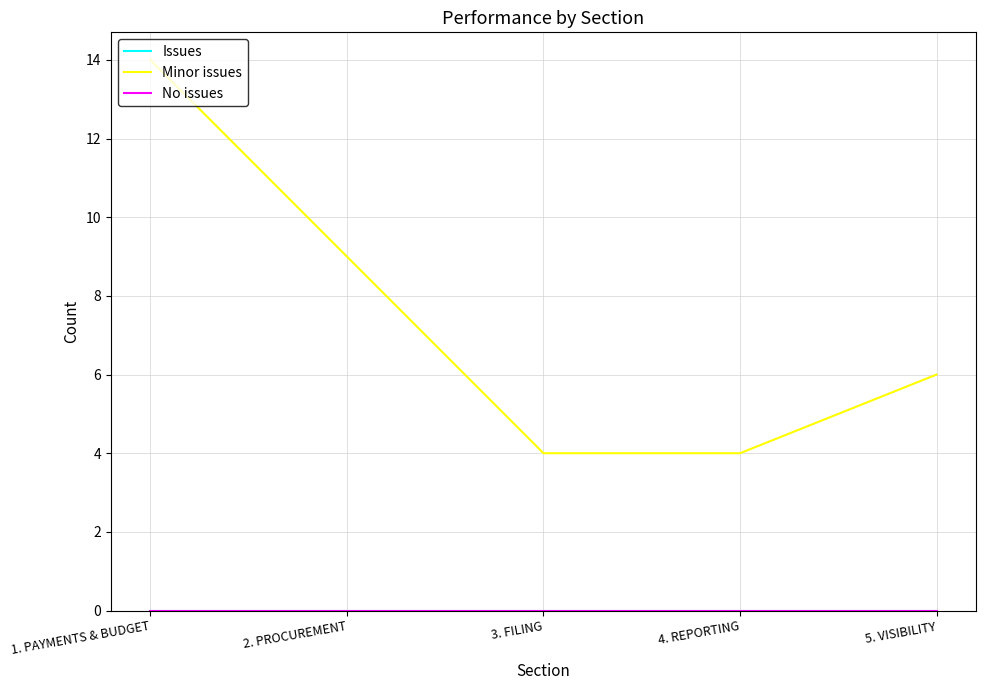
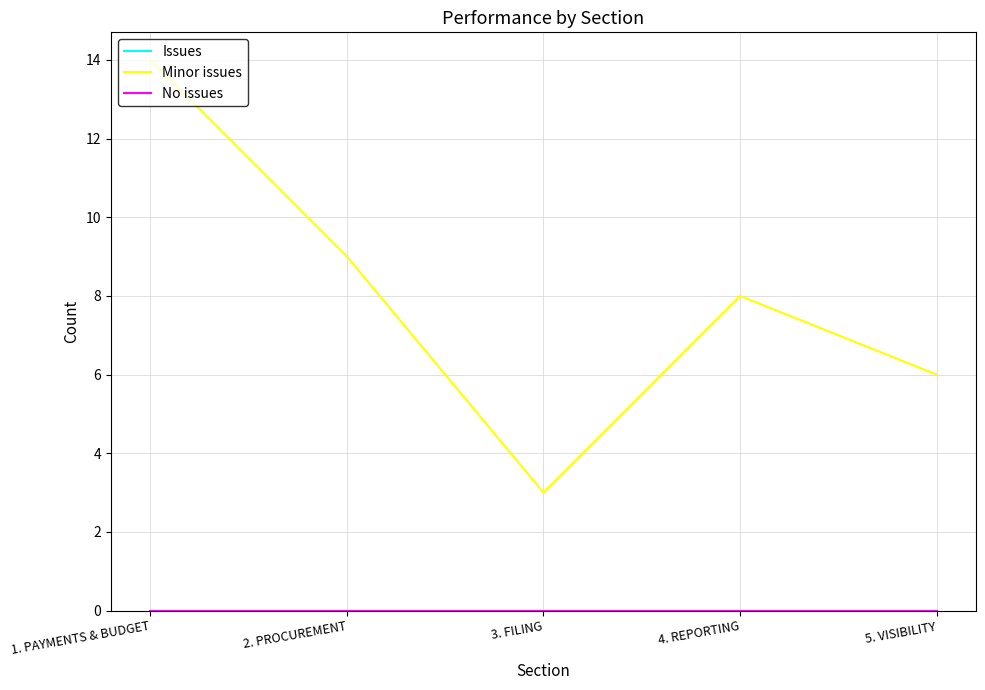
Minor issues, 3. FILING: 4 -> 3
Minor issues, 4. REPORTING: 4 -> 8
